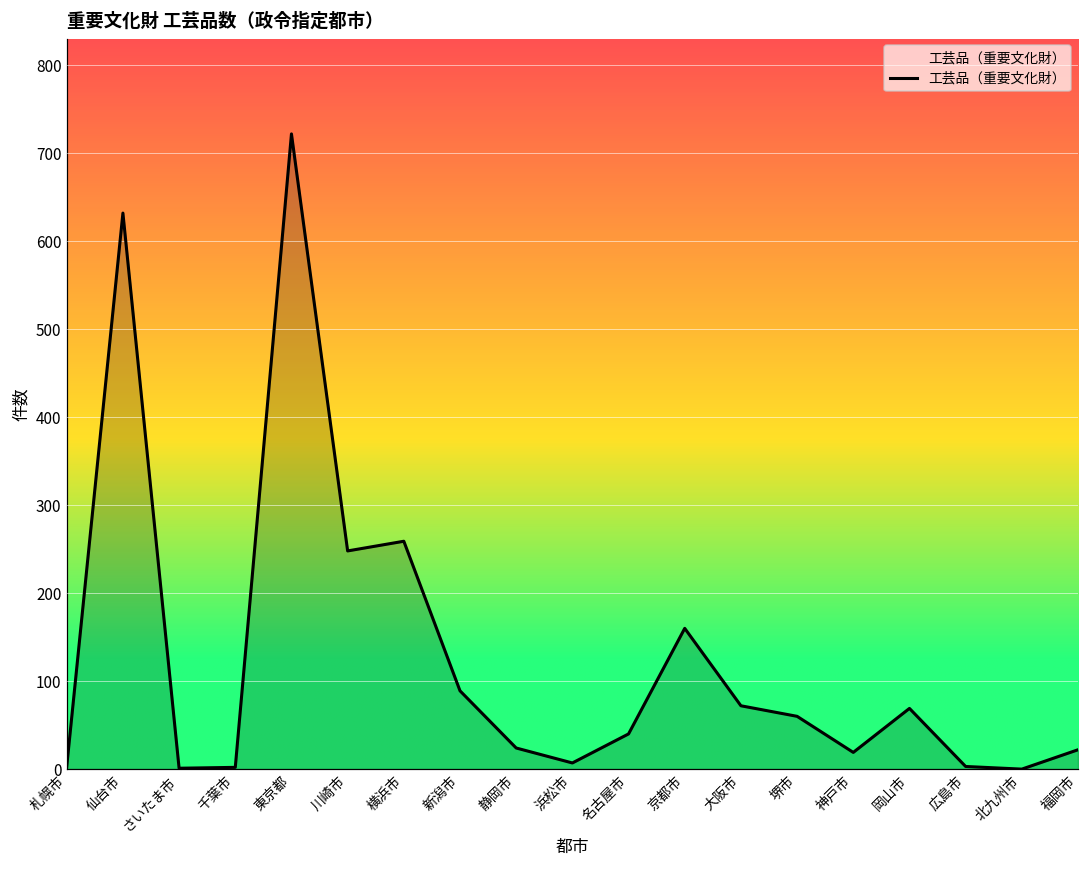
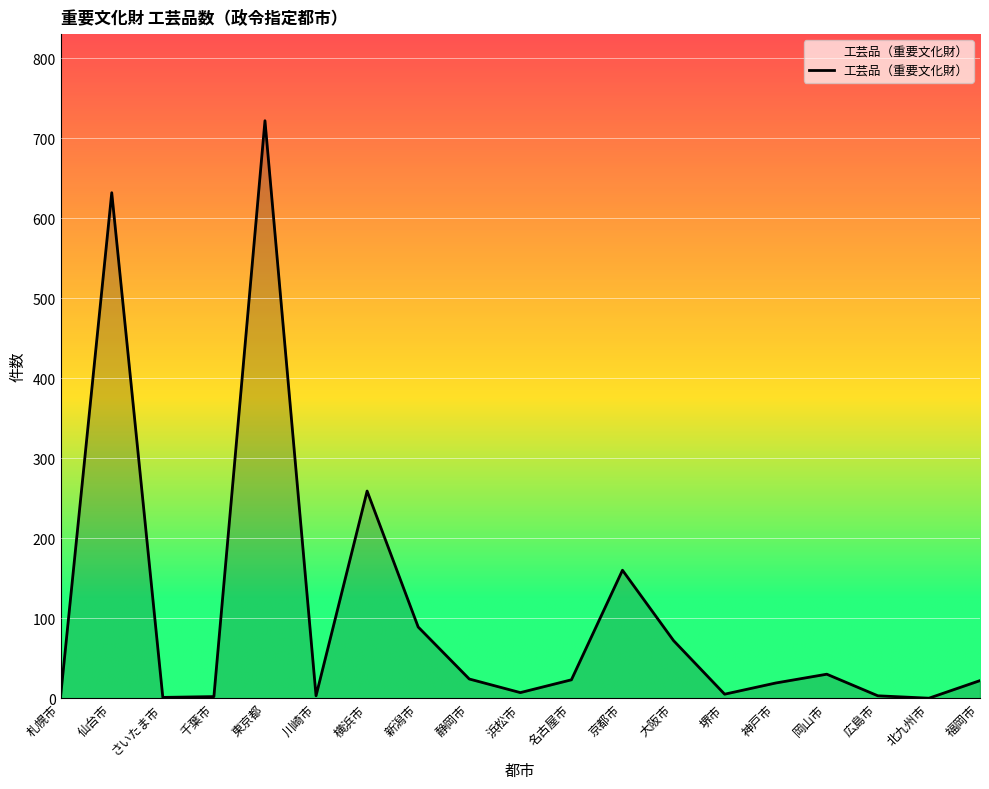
川崎市: 250 -> 0
名古屋市: 40 -> 20
堺市: 60 -> 10
岡山市: 70 -> 30
